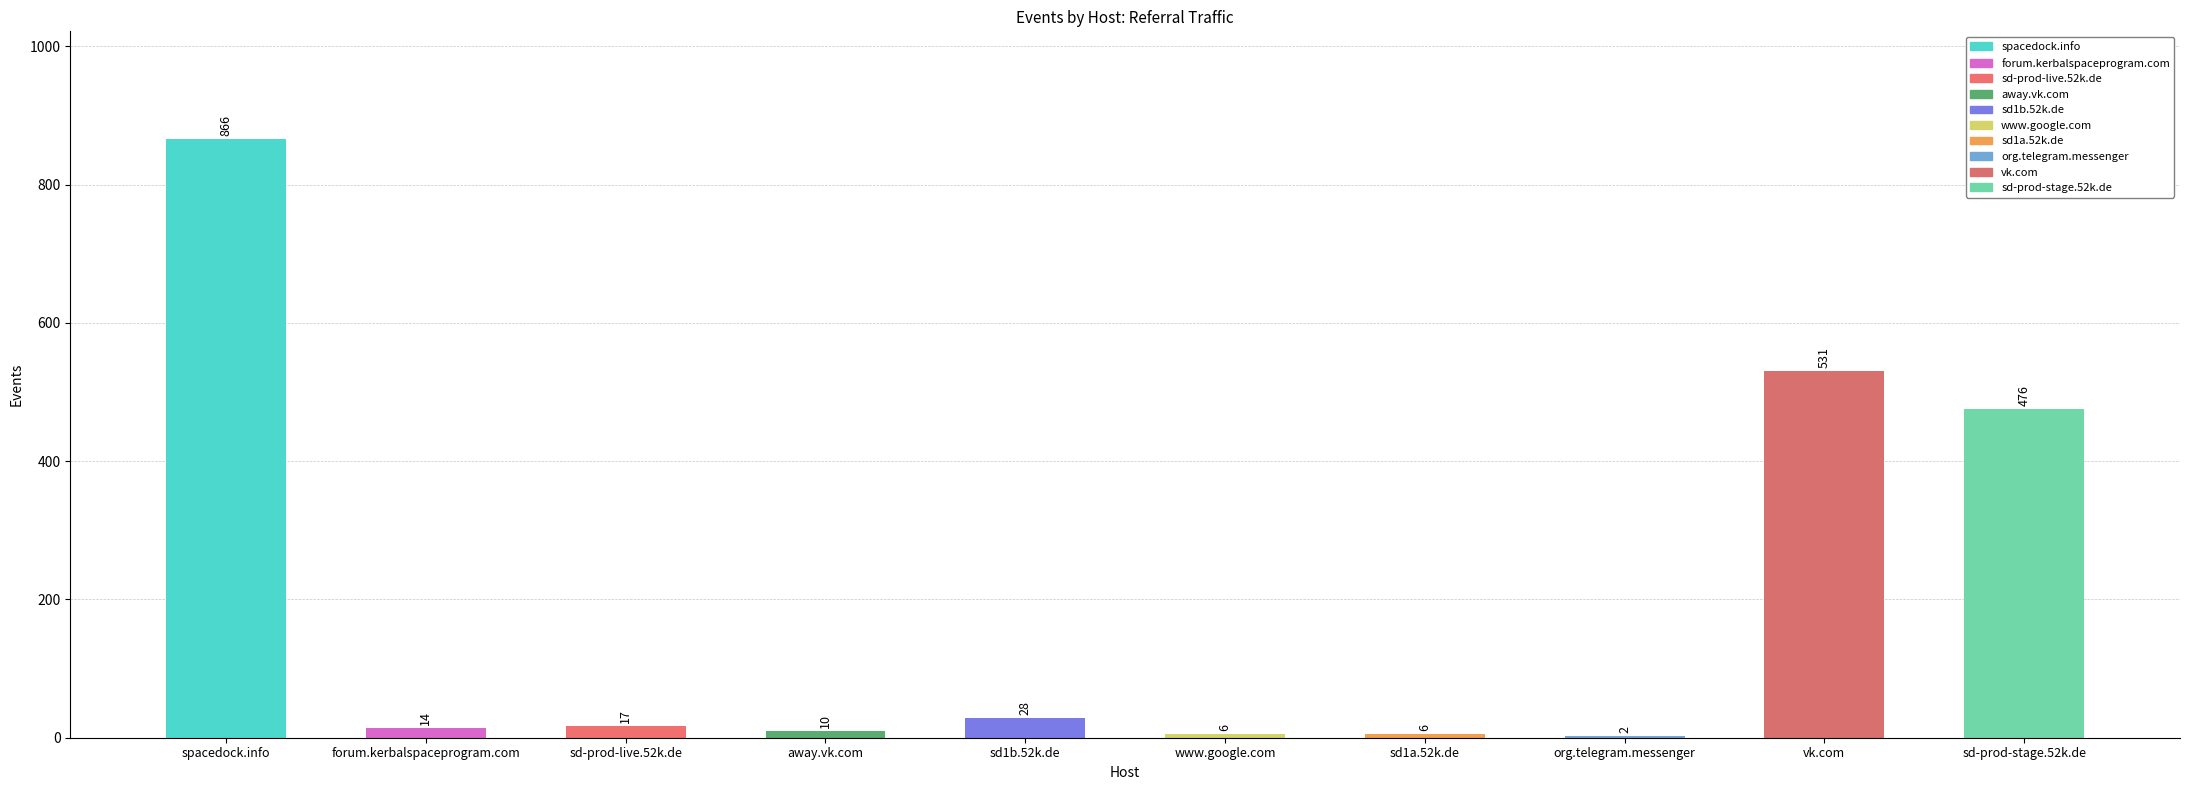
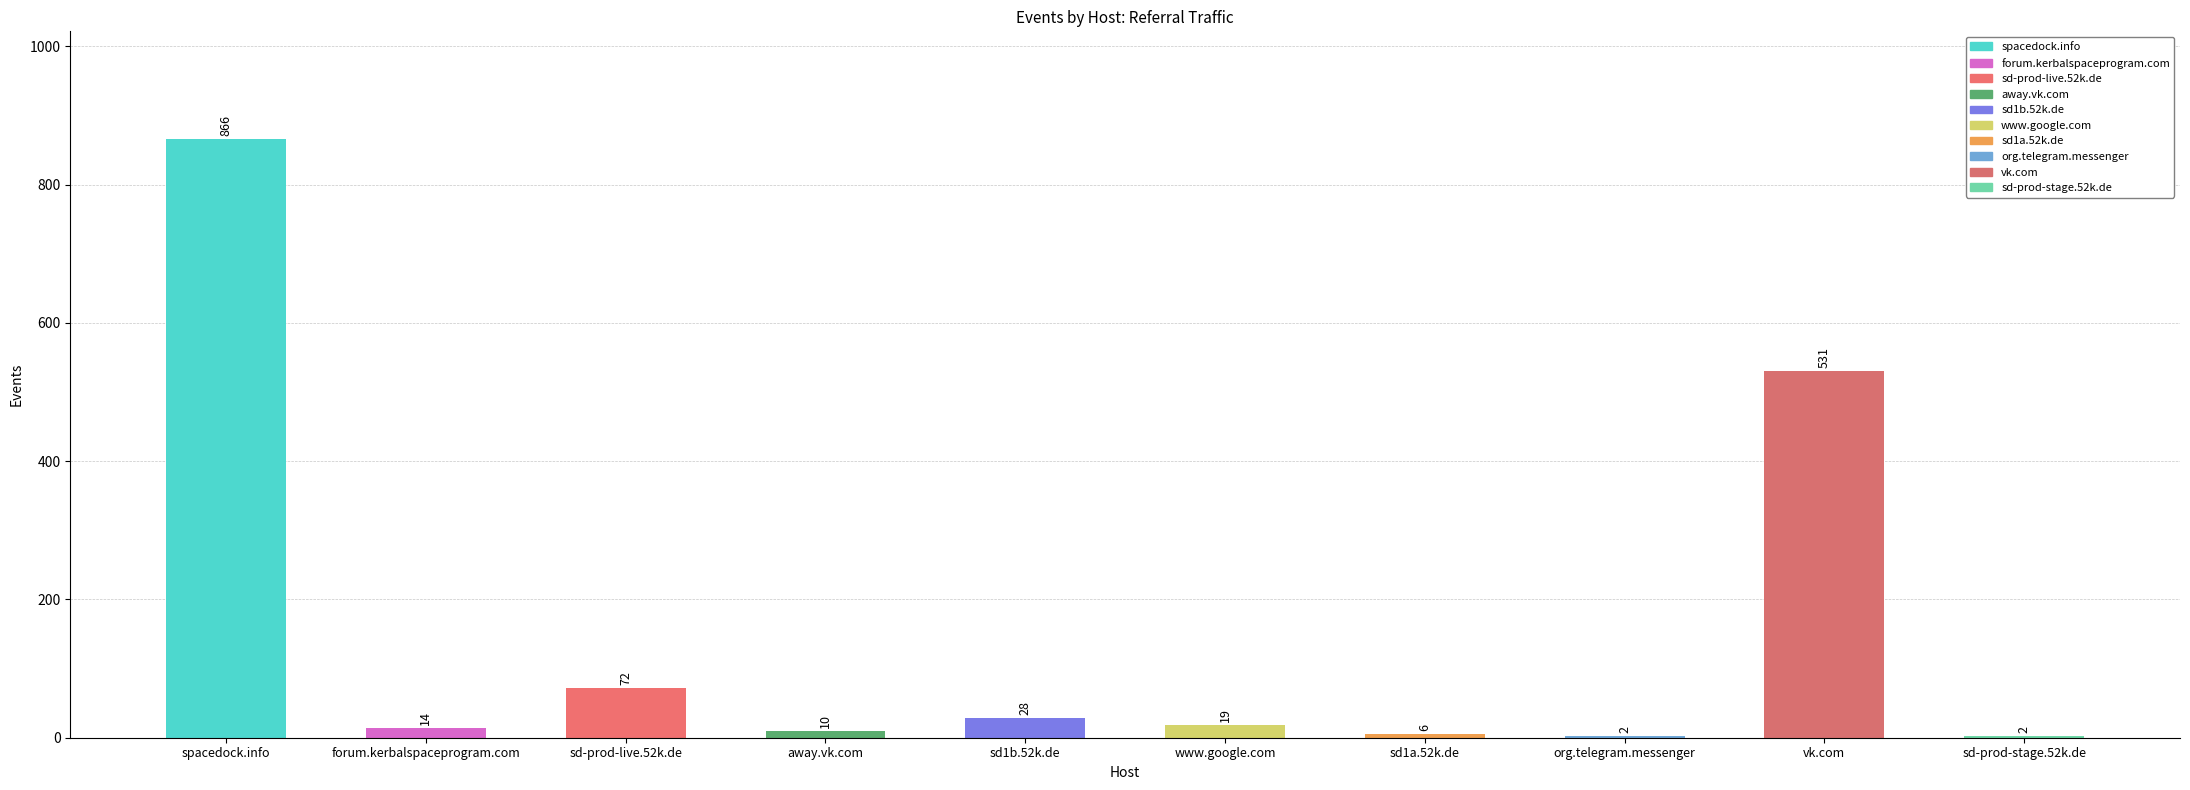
sd-prod-live.52k.de: 17 -> 72
www.google.com: 6 -> 19
sd-prod-stage.52k.de: 476 -> 2
